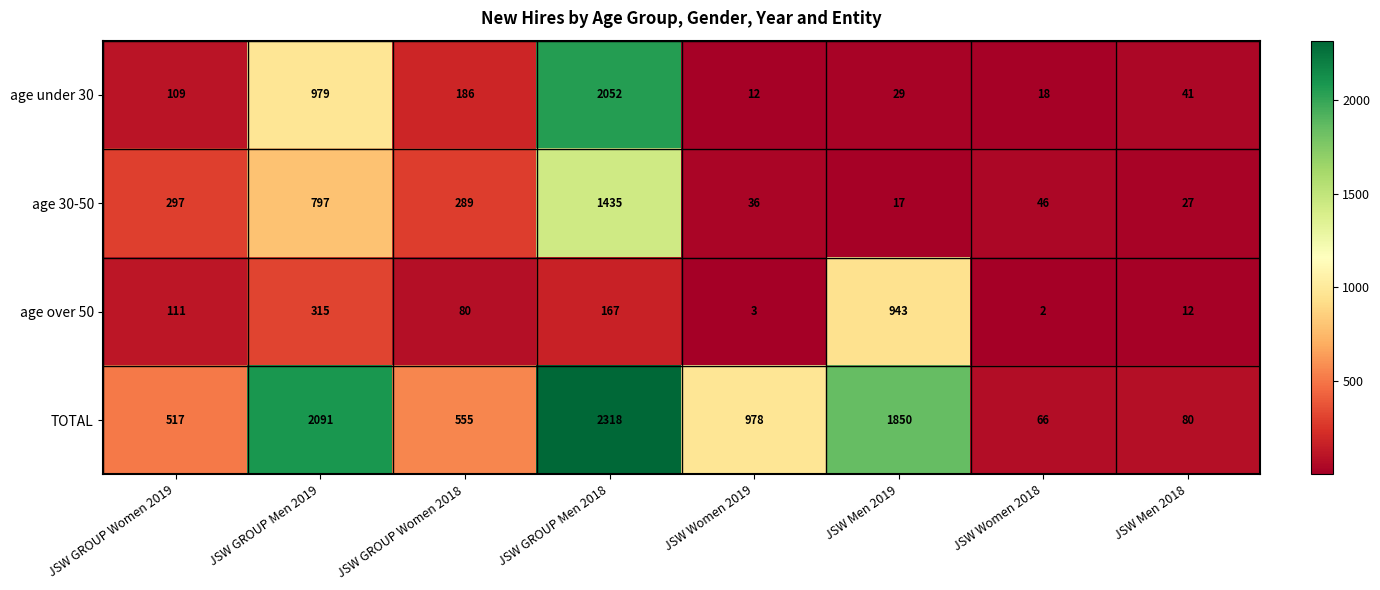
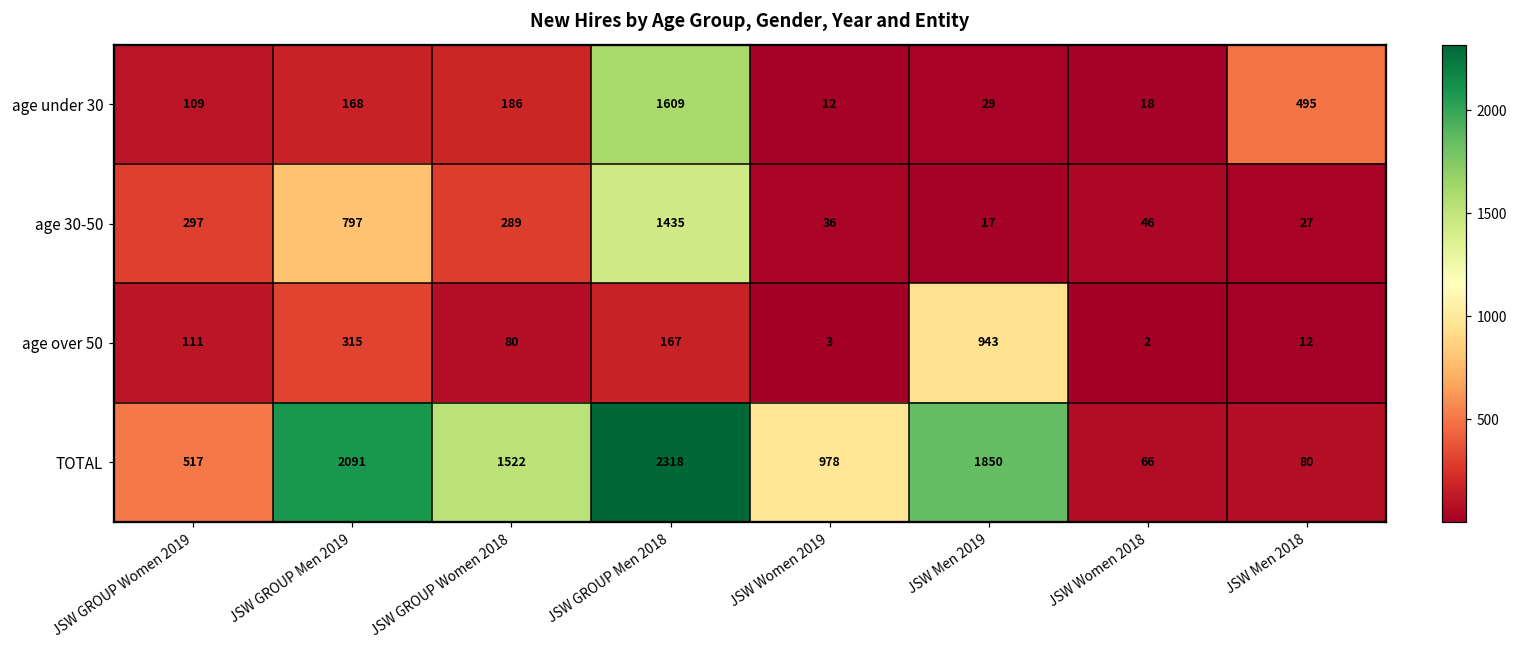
age under 30, JSW GROUP Men 2019: 979 -> 168
age under 30, JSW GROUP Men 2018: 2052 -> 1609
age under 30, JSW Men 2018: 41 -> 495
TOTAL, JSW GROUP Women 2018: 555 -> 1522
